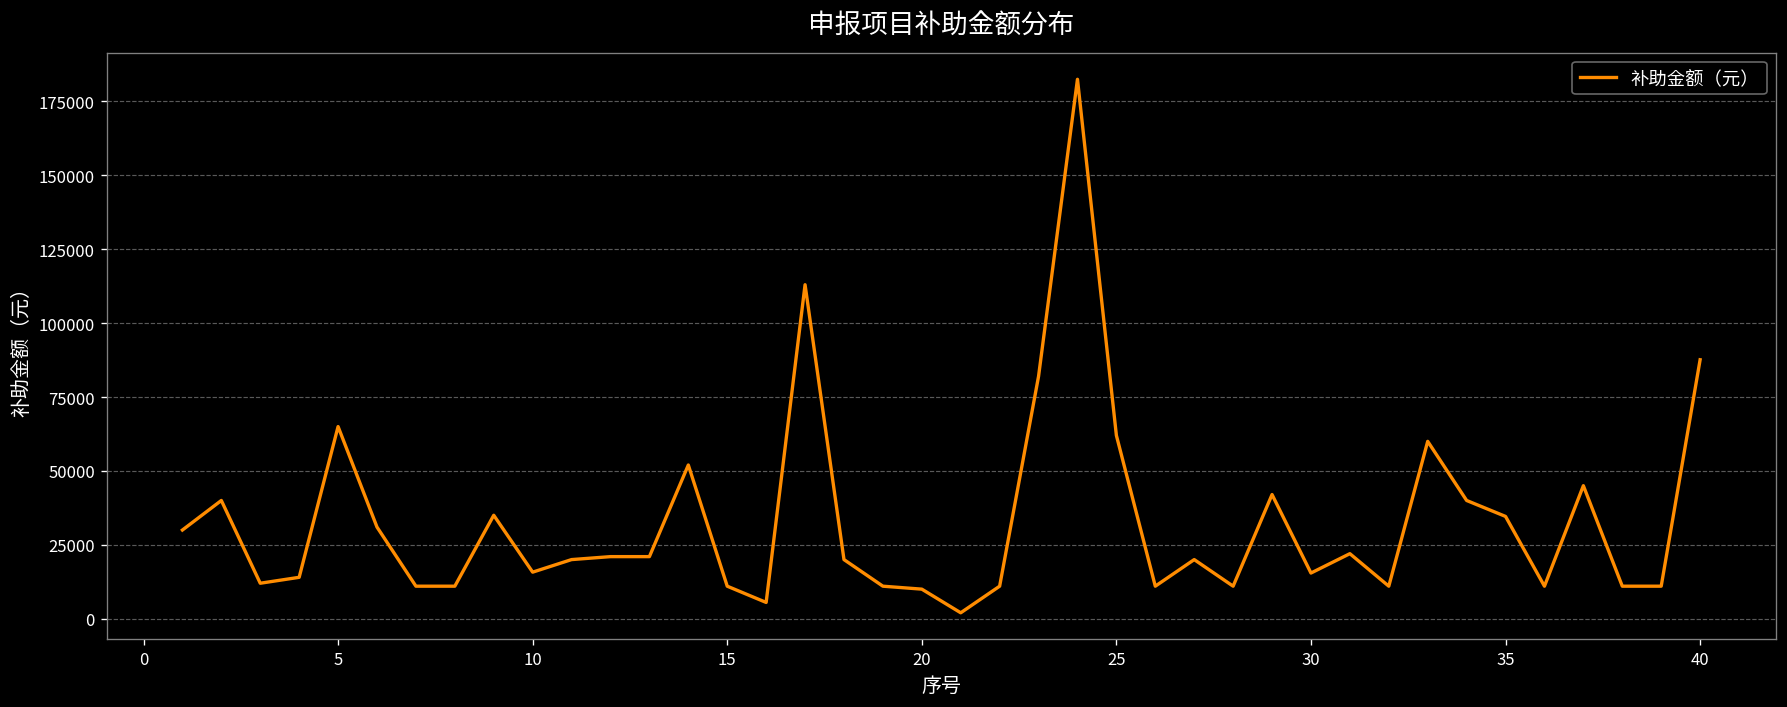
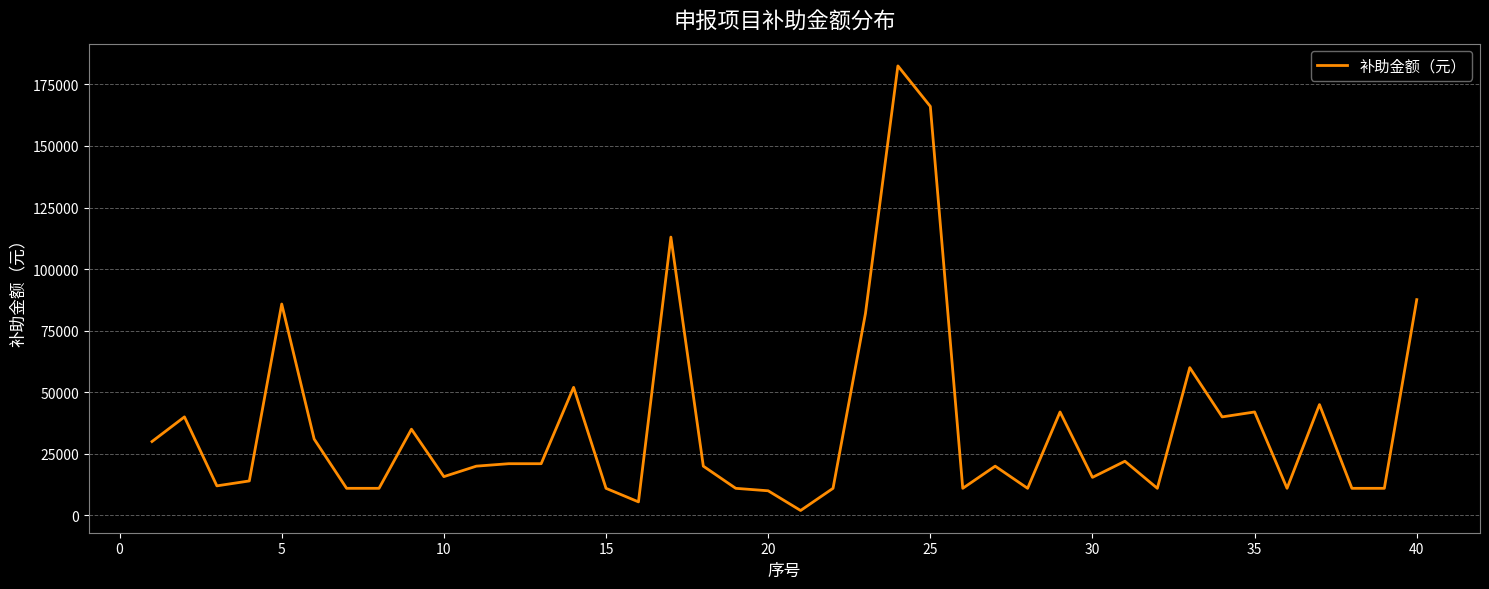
5: 65000 -> 86000
25: 62000 -> 166000
35: 35000 -> 42000
